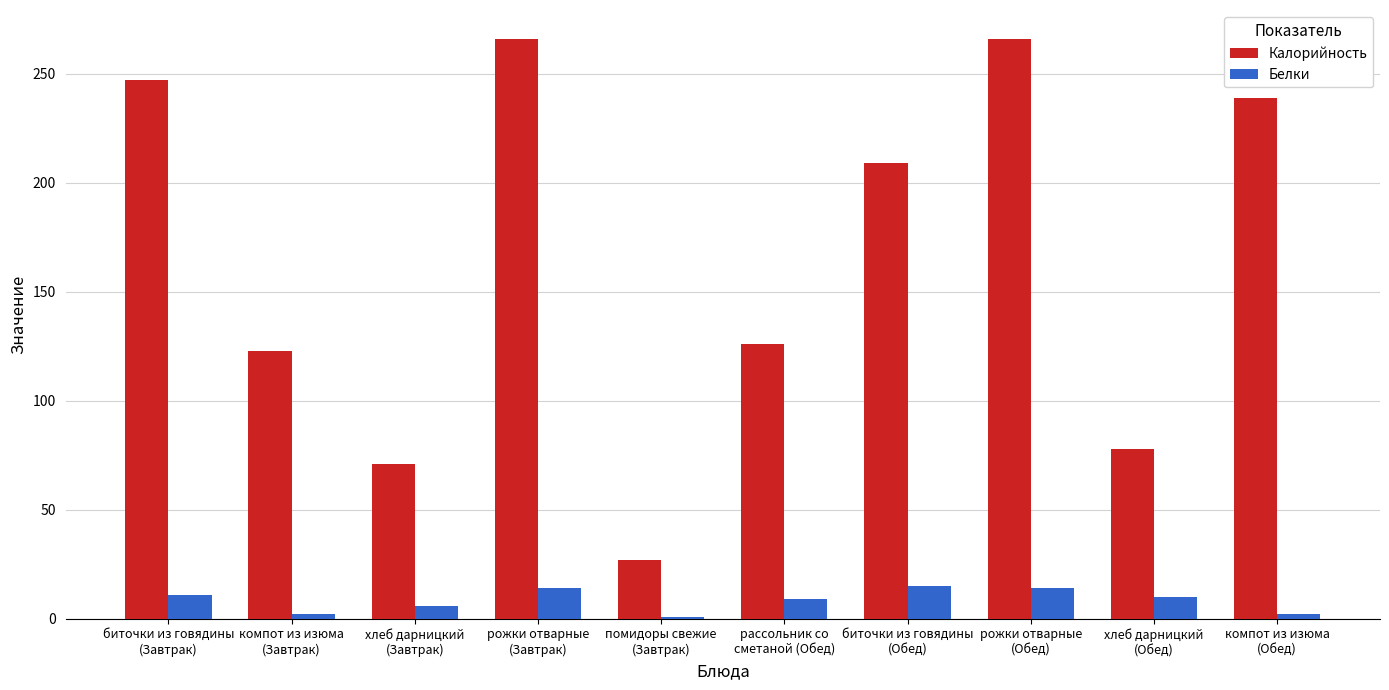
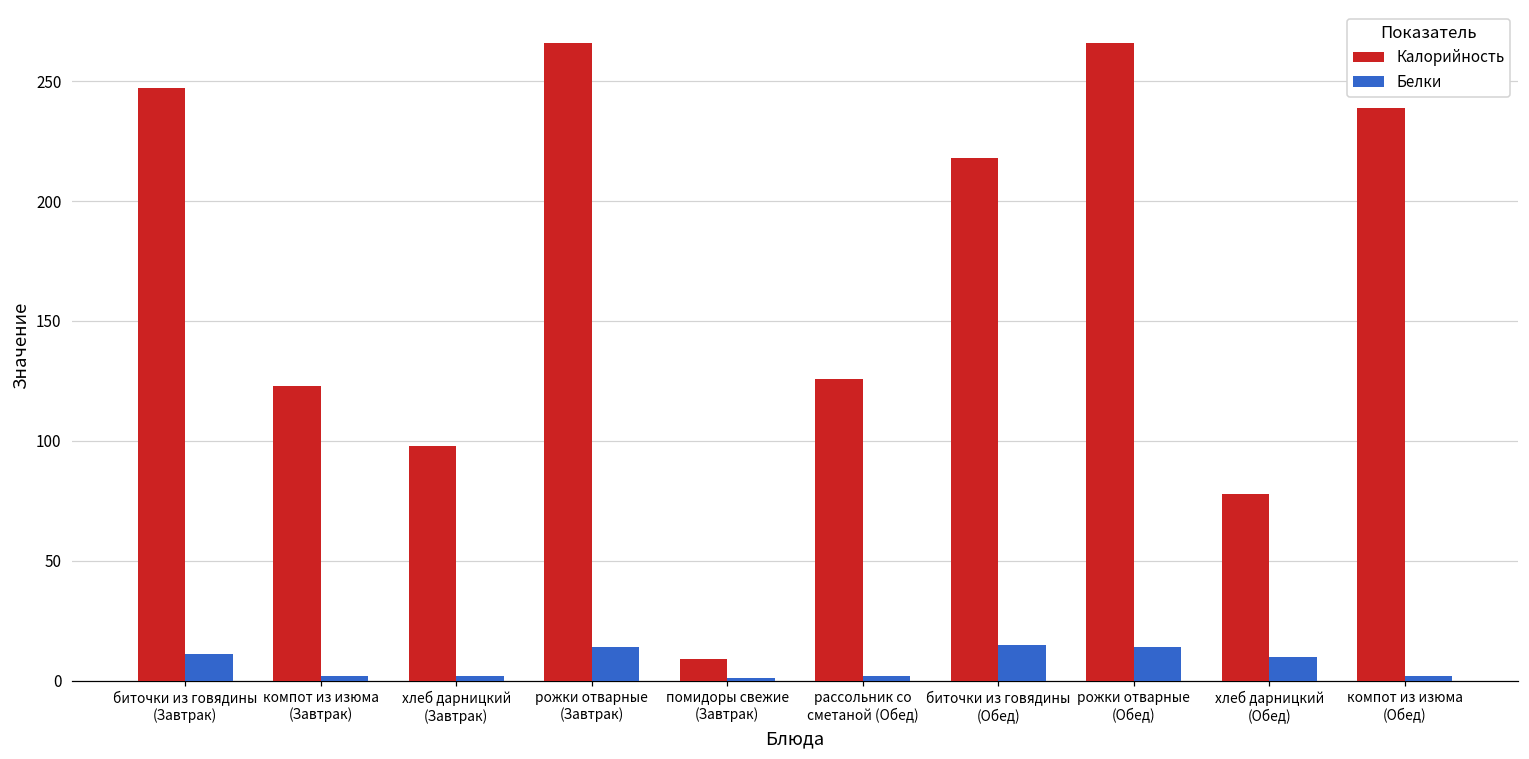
Калорийность, хлеб дарницкий (Завтрак): 71 -> 98
Белки, хлеб дарницкий (Завтрак): 6 -> 2
Калорийность, помидоры свежие (Завтрак): 27 -> 9
Белки, рассольник со сметаной (Обед): 9 -> 2
Калорийность, биточки из говядины (Обед): 209 -> 218
